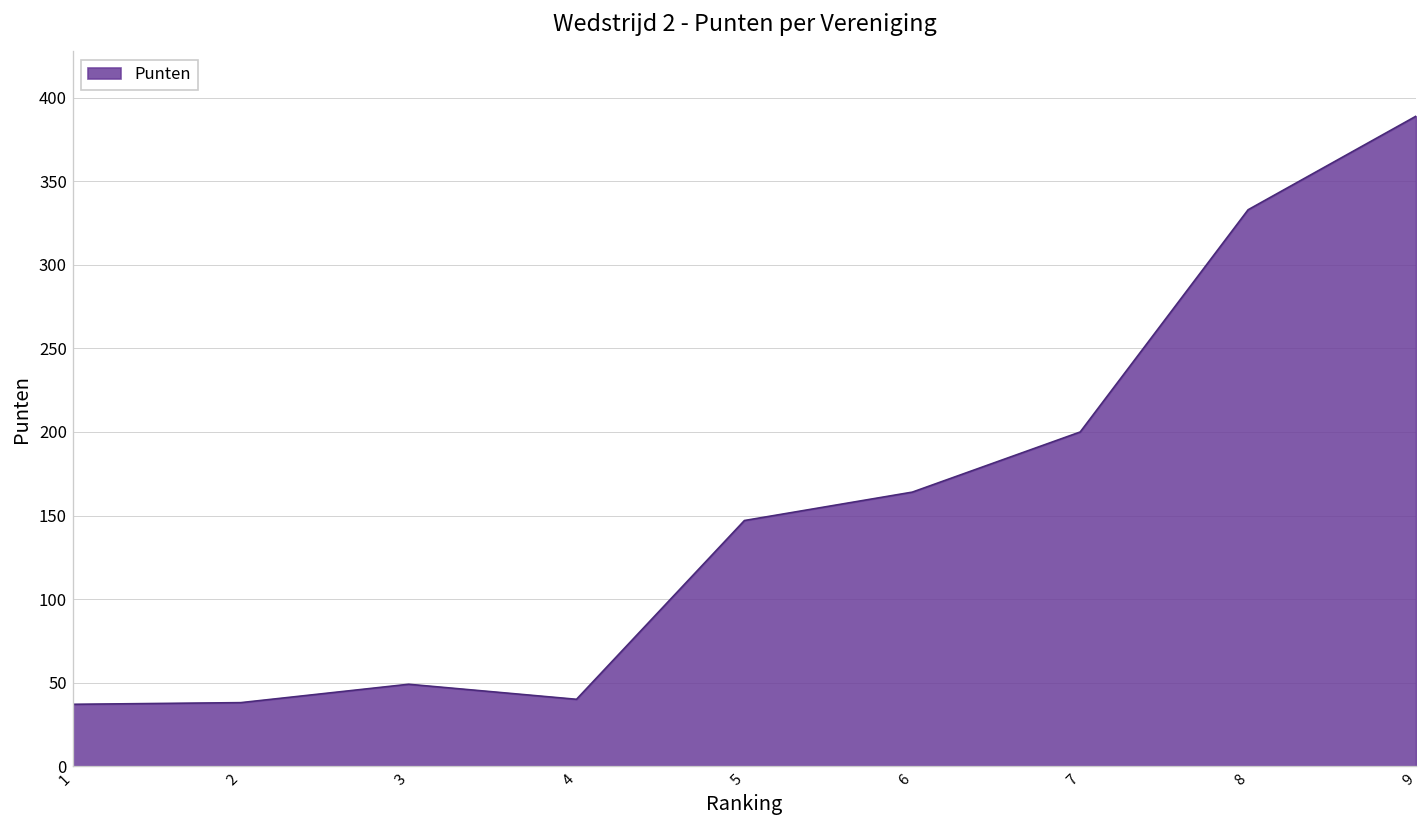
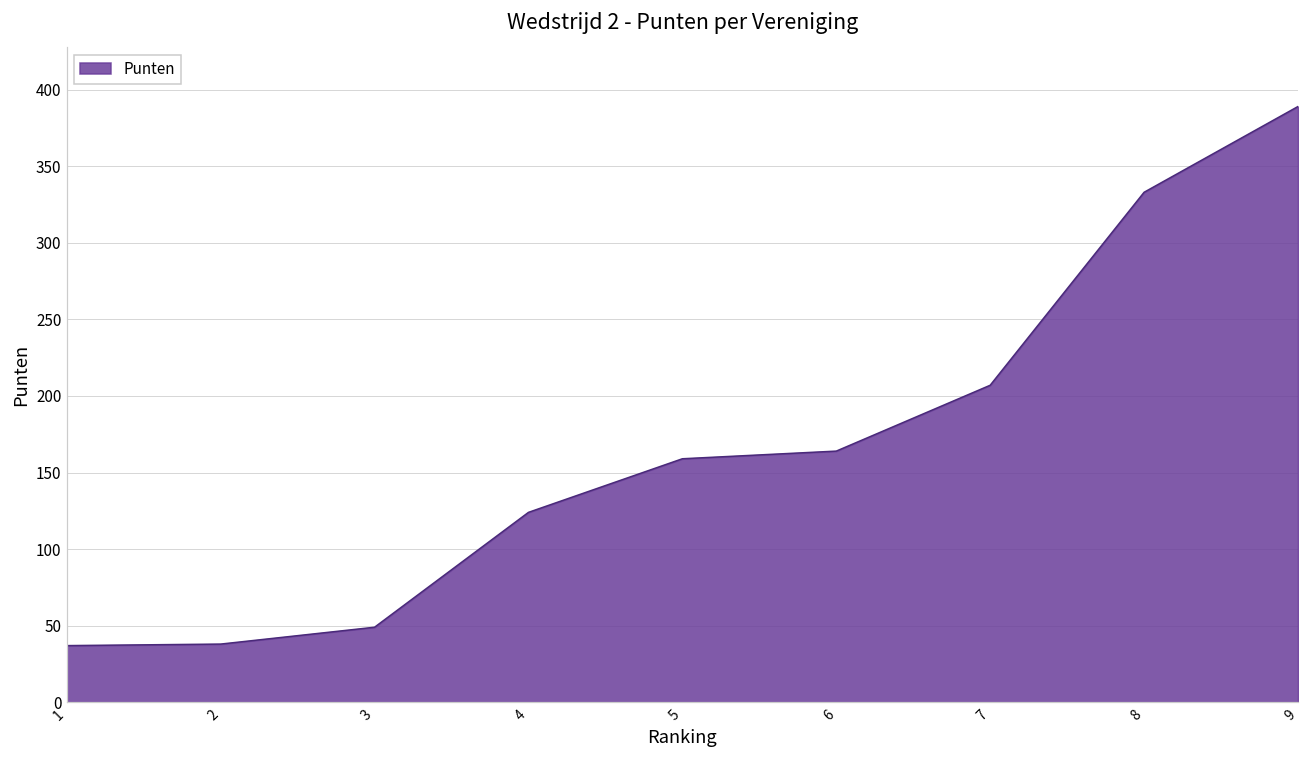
4: 40 -> 124
5: 147 -> 159
7: 200 -> 207
